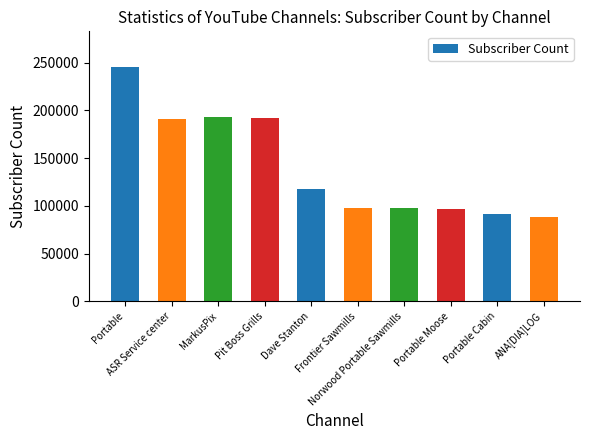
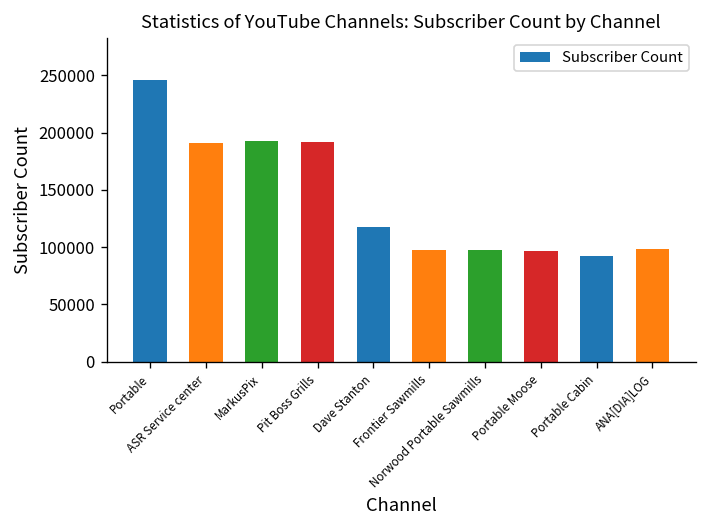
ANA[DIA]LOG: 90000 -> 100000
